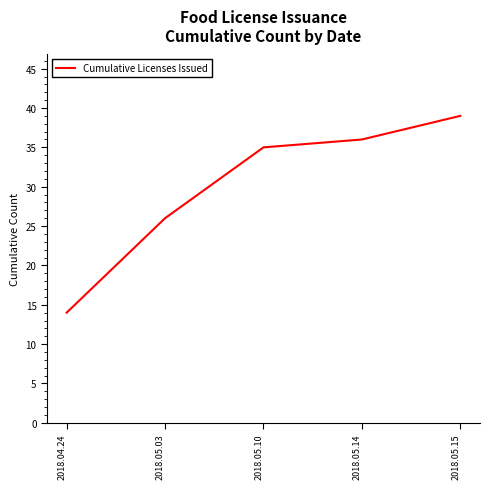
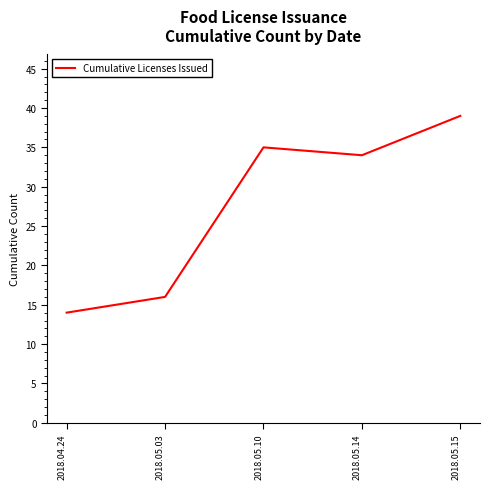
2018.05.03: 26 -> 16
2018.05.14: 36 -> 34
